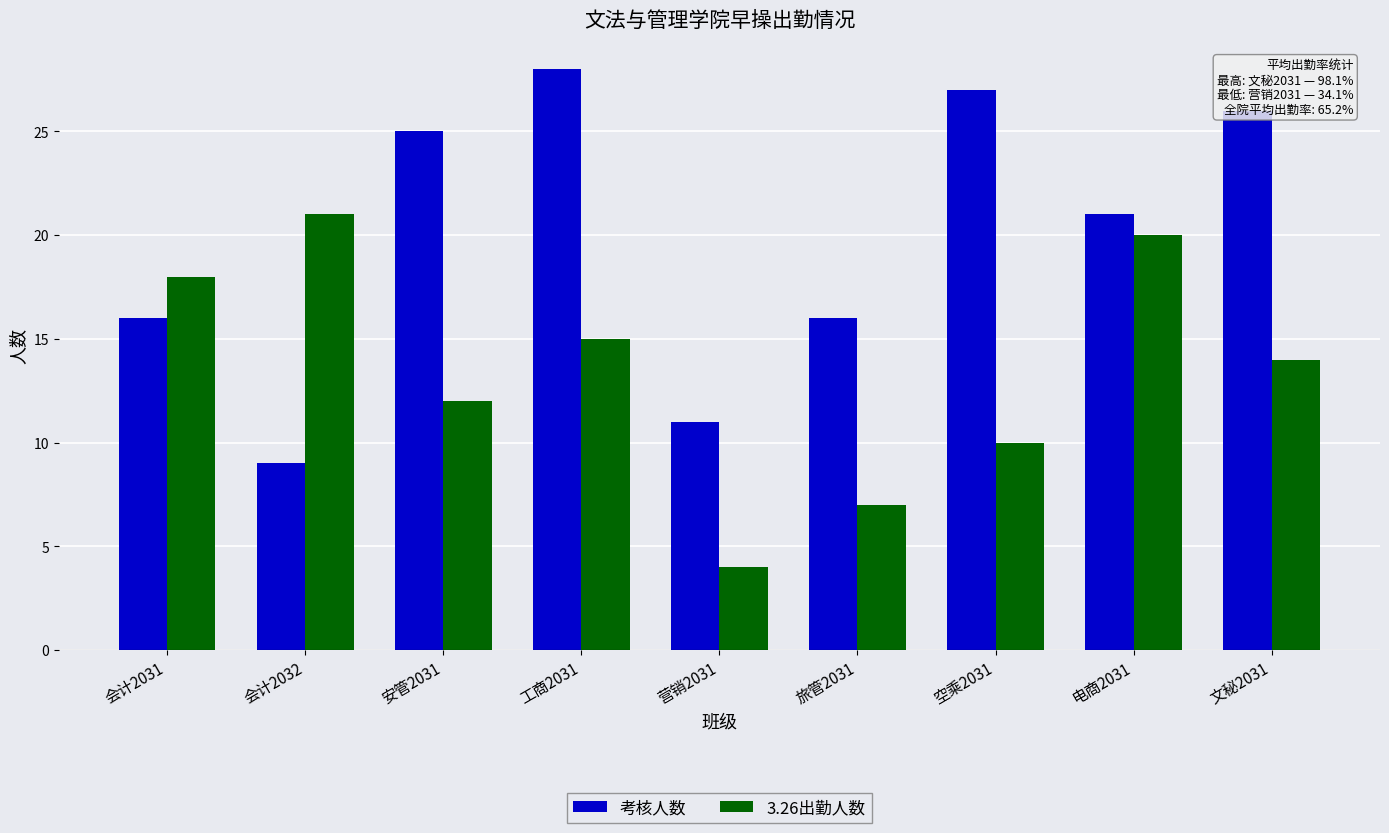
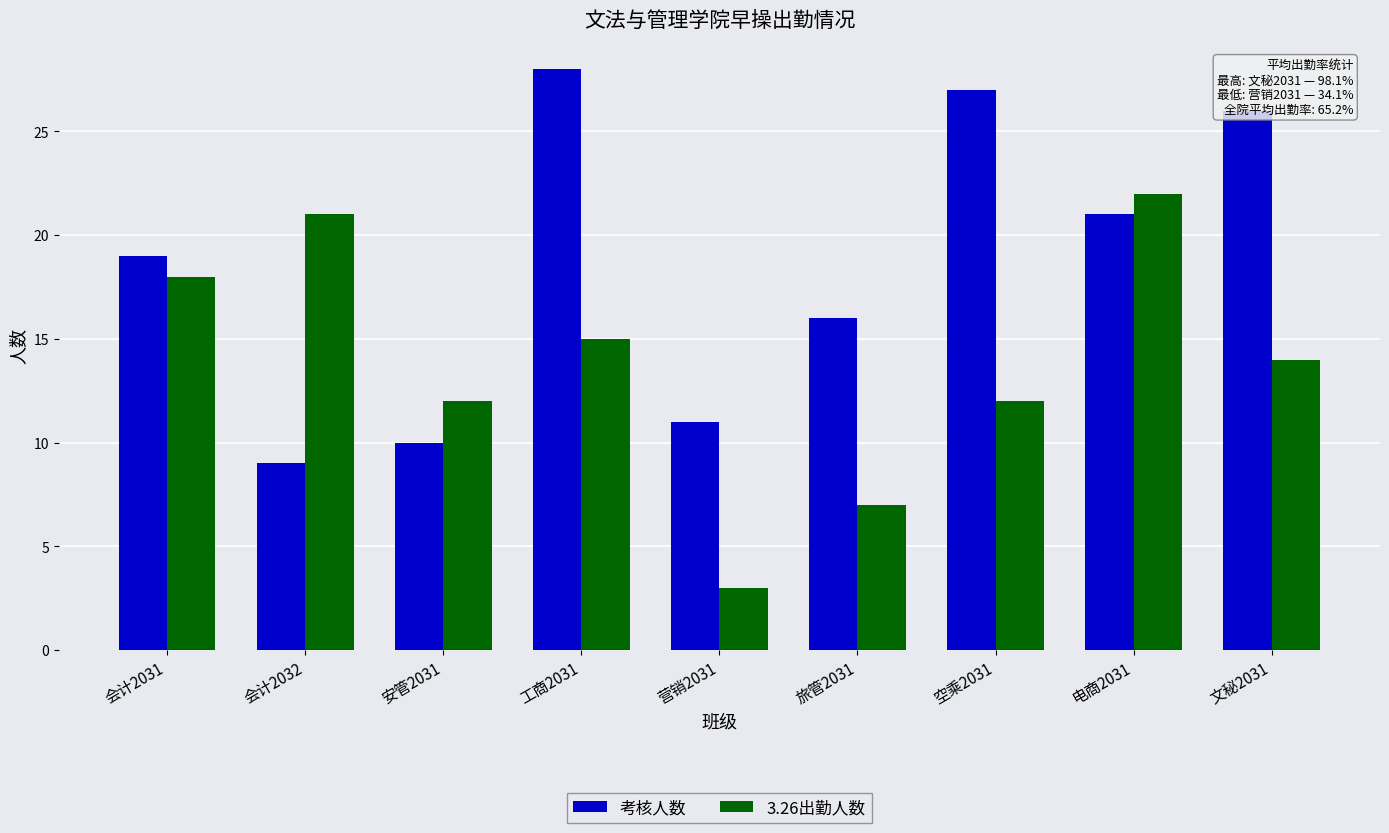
考核人数, 会计2031: 16 -> 19
考核人数, 安管2031: 25 -> 10
3.26出勤人数, 营销2031: 4 -> 3
3.26出勤人数, 空乘2031: 10 -> 12
3.26出勤人数, 电商2031: 20 -> 22
